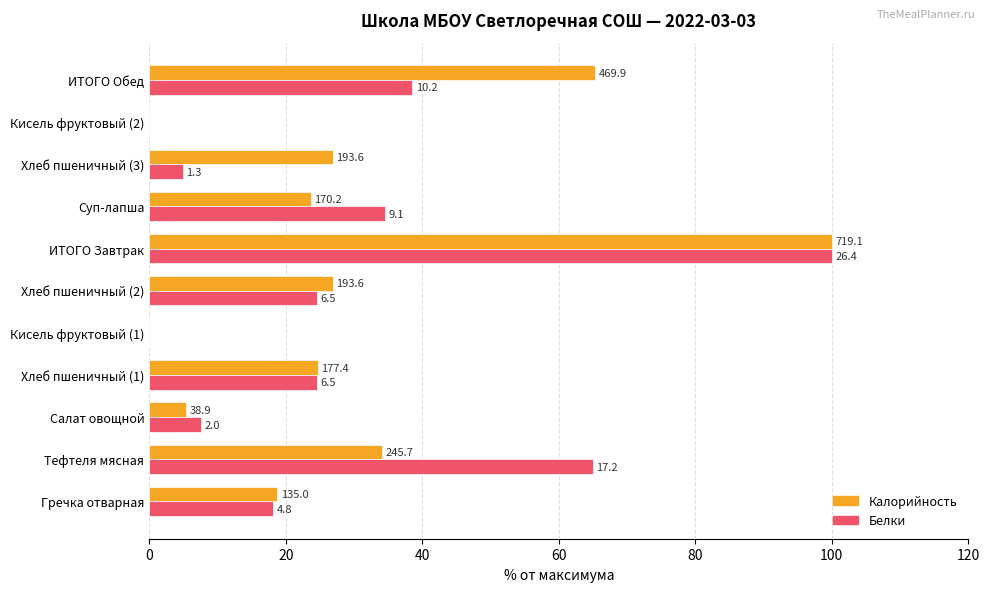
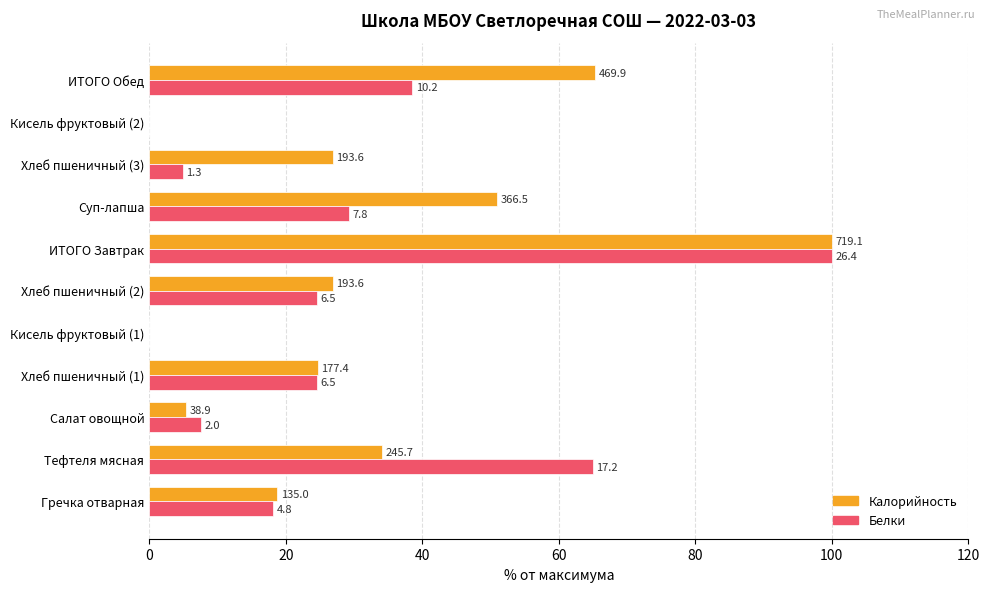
Калорийность, Суп-лапша: 170.2 -> 366.5
Белки, Суп-лапша: 9.1 -> 7.8
